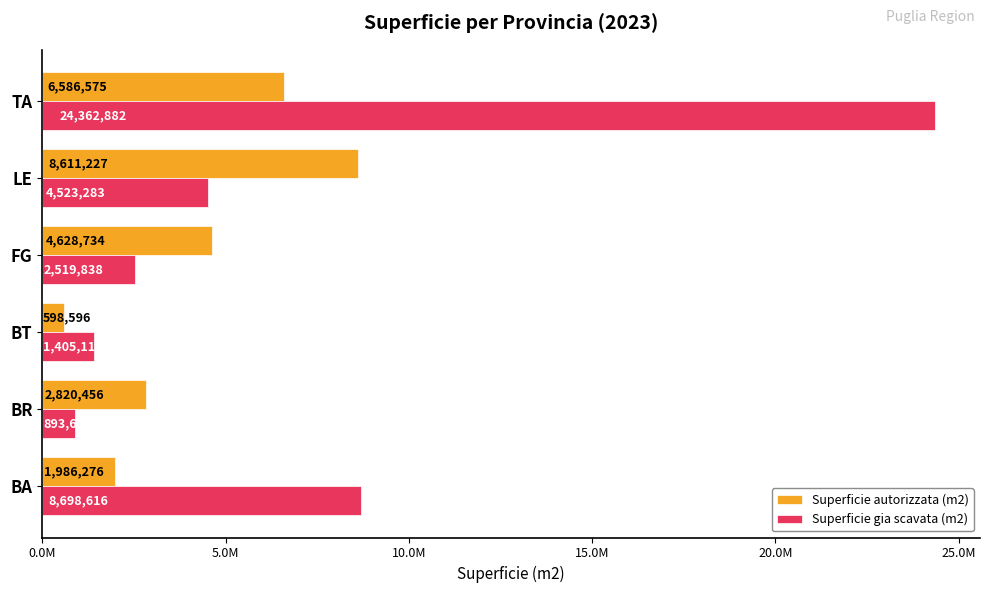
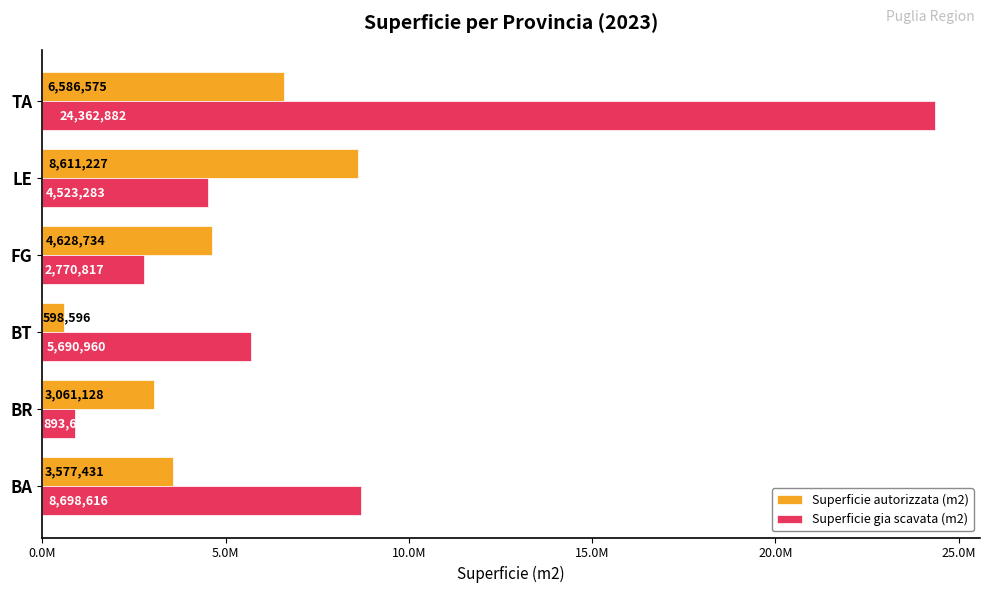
Superficie gia scavata (m2), FG: 2,519,838 -> 2,770,817
Superficie gia scavata (m2), BT: 1,405,114 -> 5,690,960
Superficie autorizzata (m2), BR: 2,820,456 -> 3,061,128
Superficie autorizzata (m2), BA: 1,986,276 -> 3,577,431
